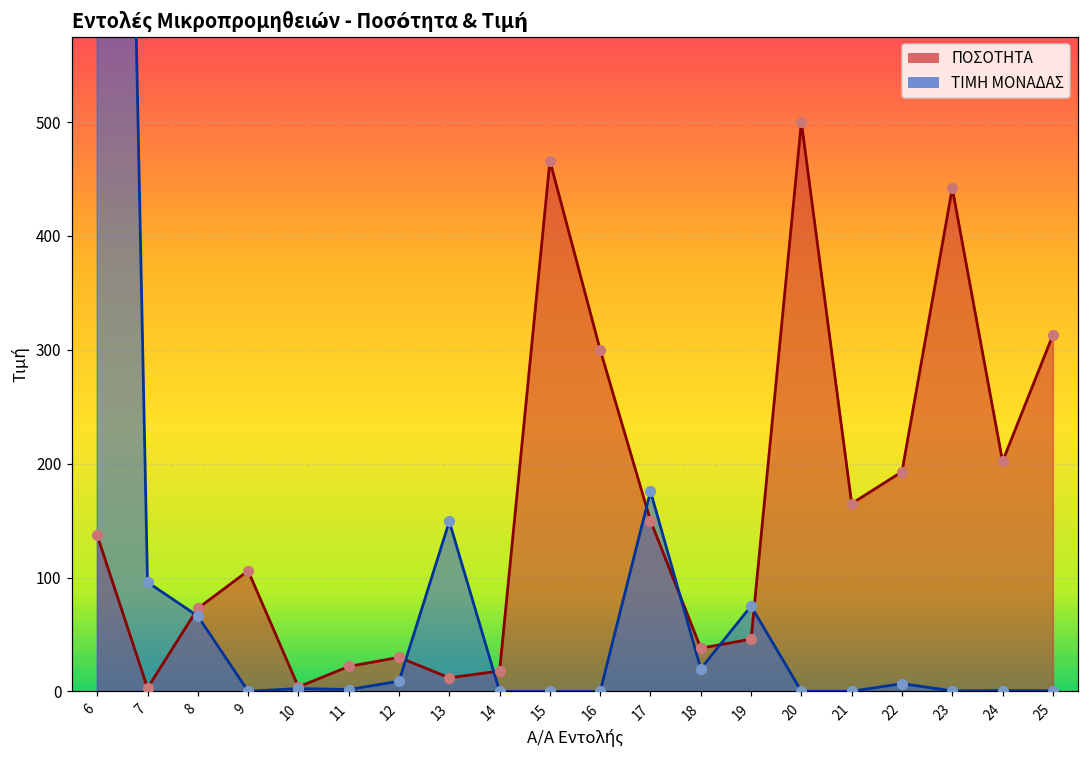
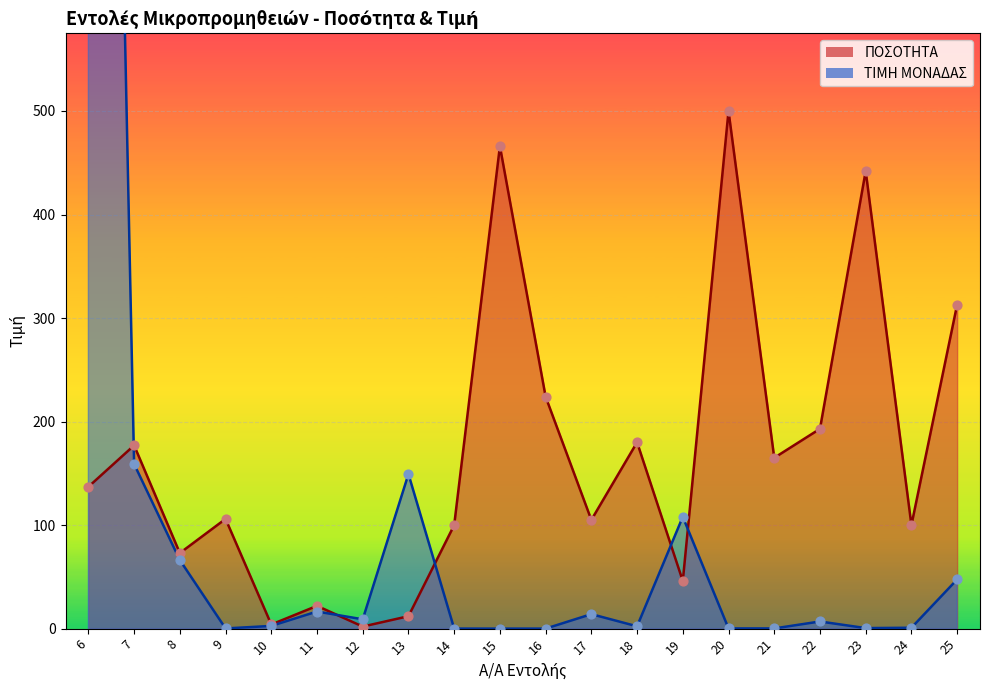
ΠΟΣΟΤΗΤΑ, 7: 3 -> 177
ΤΙΜΗ ΜΟΝΑΔΑΣ, 7: 96 -> 159
ΤΙΜΗ ΜΟΝΑΔΑΣ, 11: 2 -> 17
ΠΟΣΟΤΗΤΑ, 12: 30 -> 2
ΠΟΣΟΤΗΤΑ, 14: 18 -> 100
ΠΟΣΟΤΗΤΑ, 16: 300 -> 224
ΠΟΣΟΤΗΤΑ, 17: 150 -> 105
ΤΙΜΗ ΜΟΝΑΔΑΣ, 17: 176 -> 14
ΠΟΣΟΤΗΤΑ, 18: 38 -> 180
ΤΙΜΗ ΜΟΝΑΔΑΣ, 18: 20 -> 2
ΤΙΜΗ ΜΟΝΑΔΑΣ, 19: 75 -> 108
ΠΟΣΟΤΗΤΑ, 24: 202 -> 100
ΤΙΜΗ ΜΟΝΑΔΑΣ, 25: 1 -> 48
